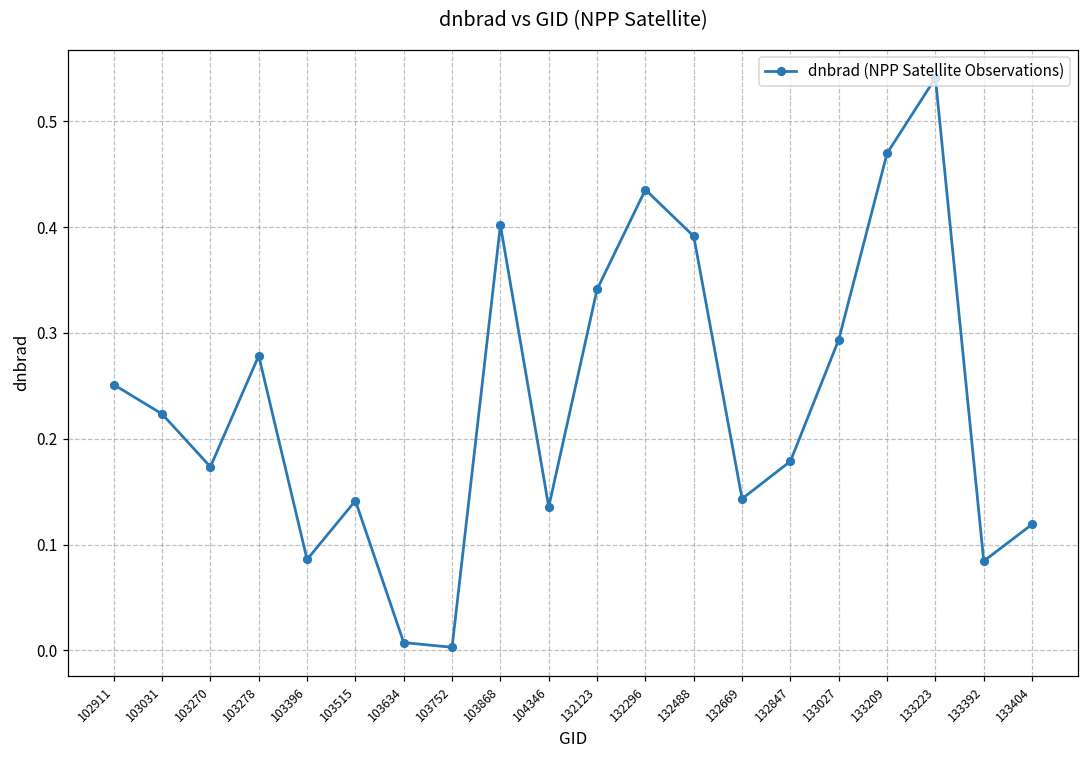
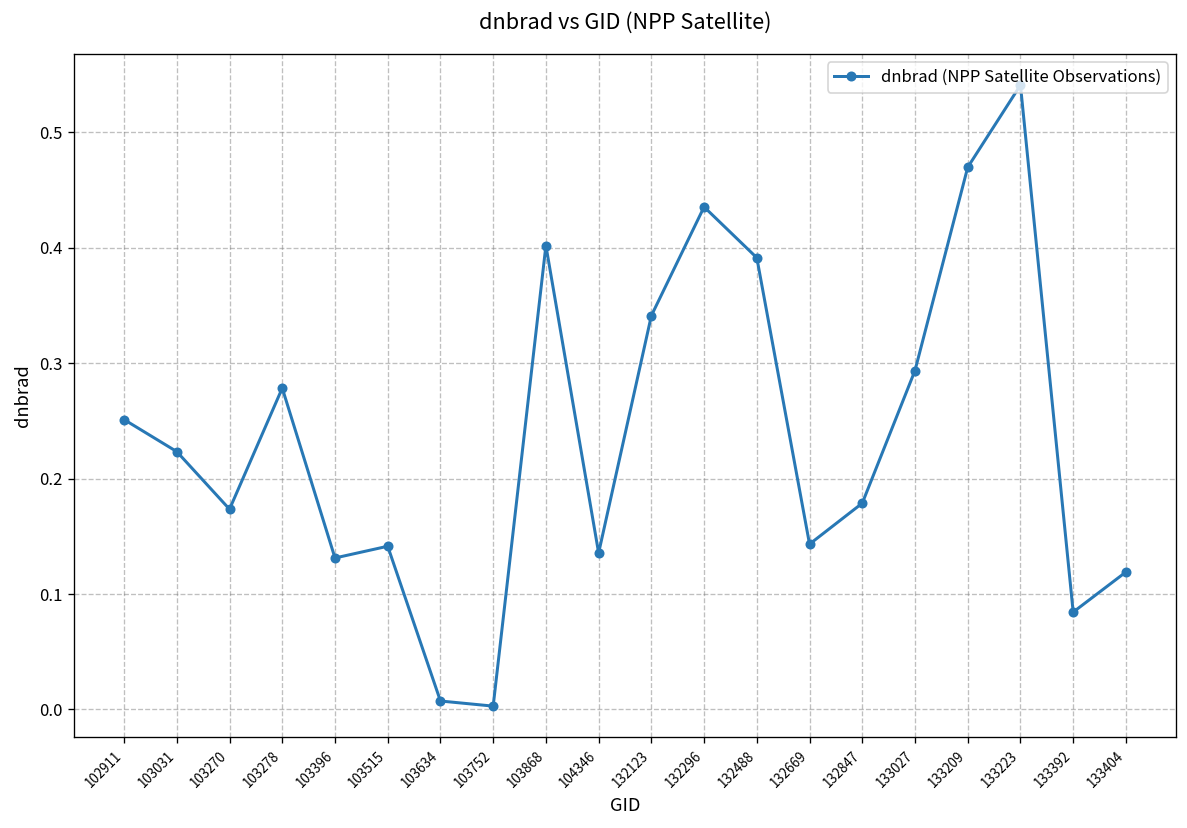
103396: 0.09 -> 0.13
